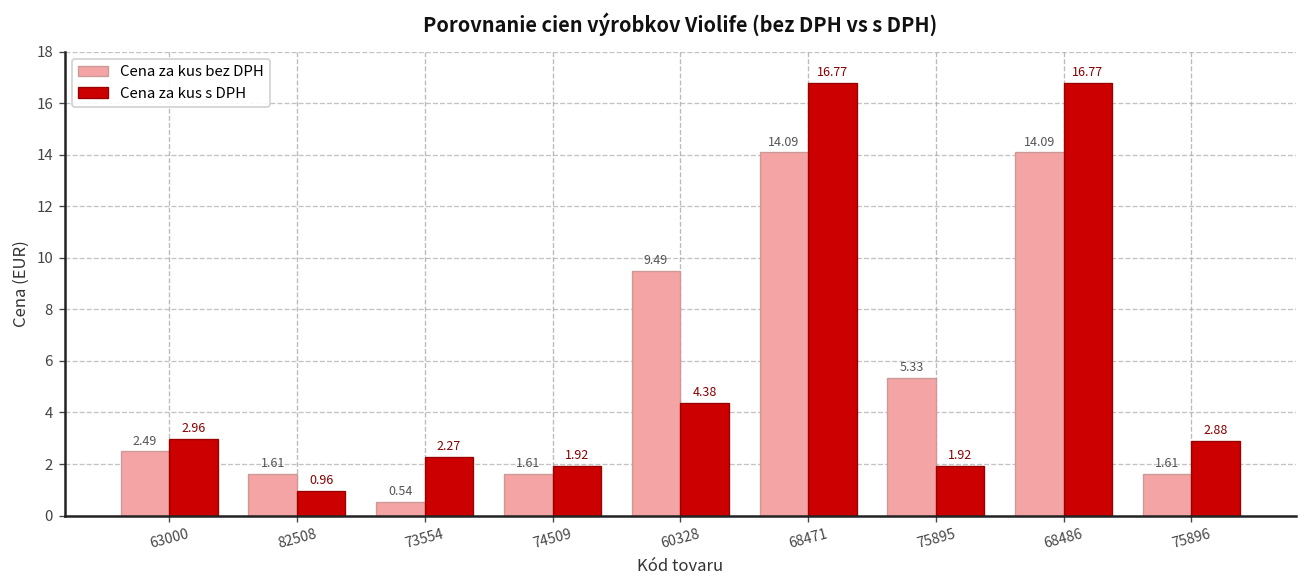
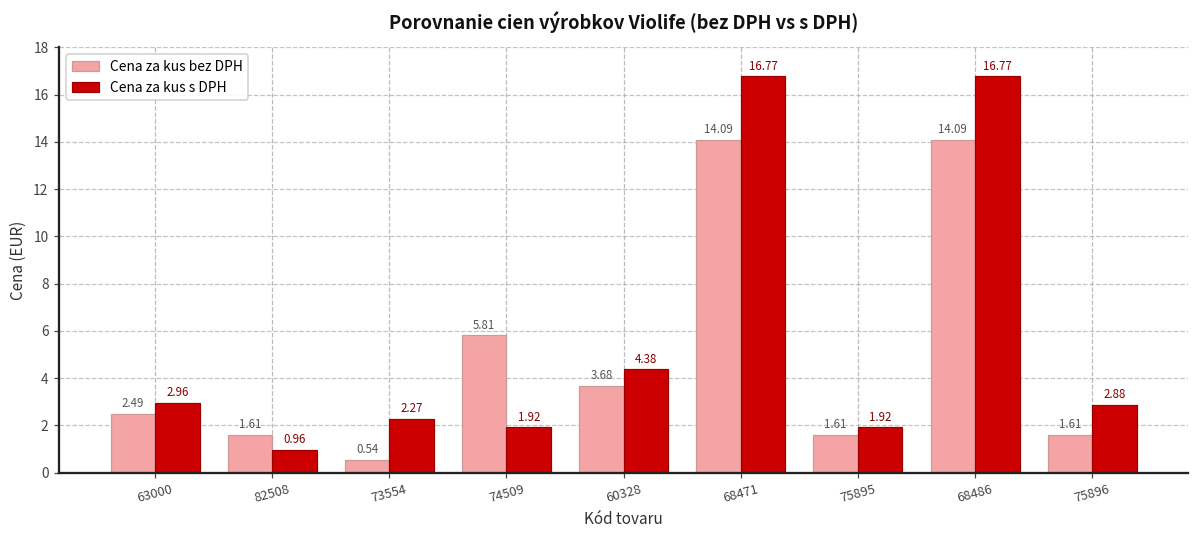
Cena za kus bez DPH, 74509: 1.61 -> 5.81
Cena za kus bez DPH, 60328: 9.49 -> 3.68
Cena za kus bez DPH, 75895: 5.33 -> 1.61
